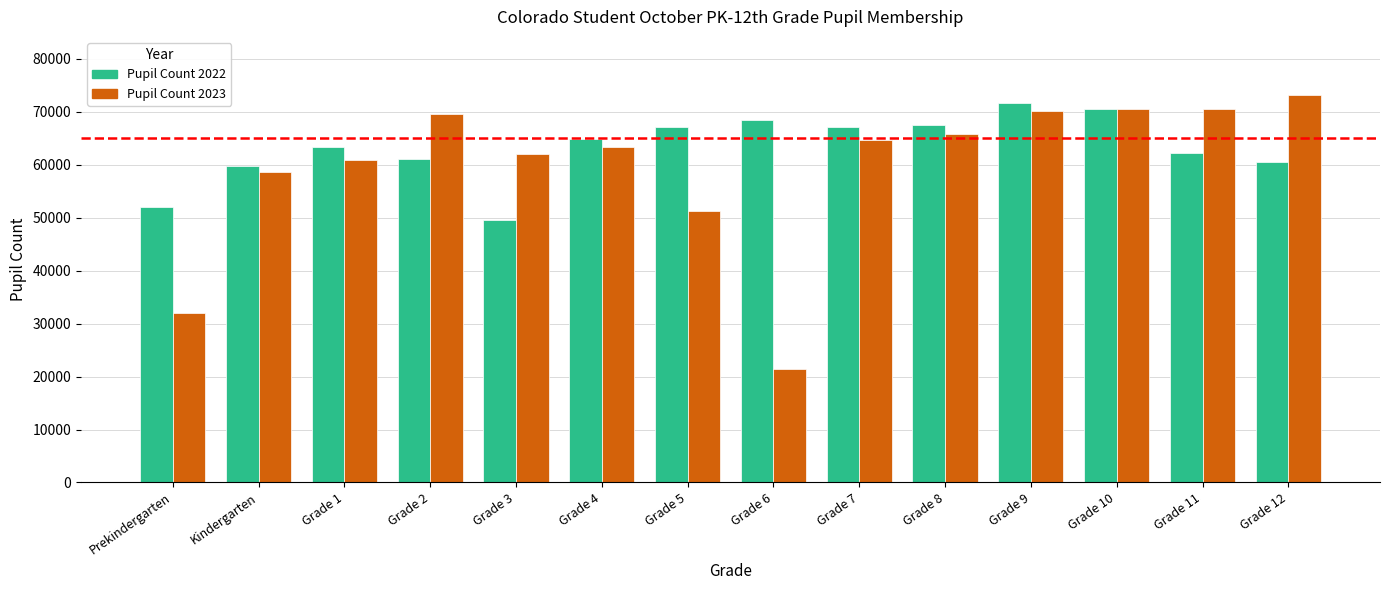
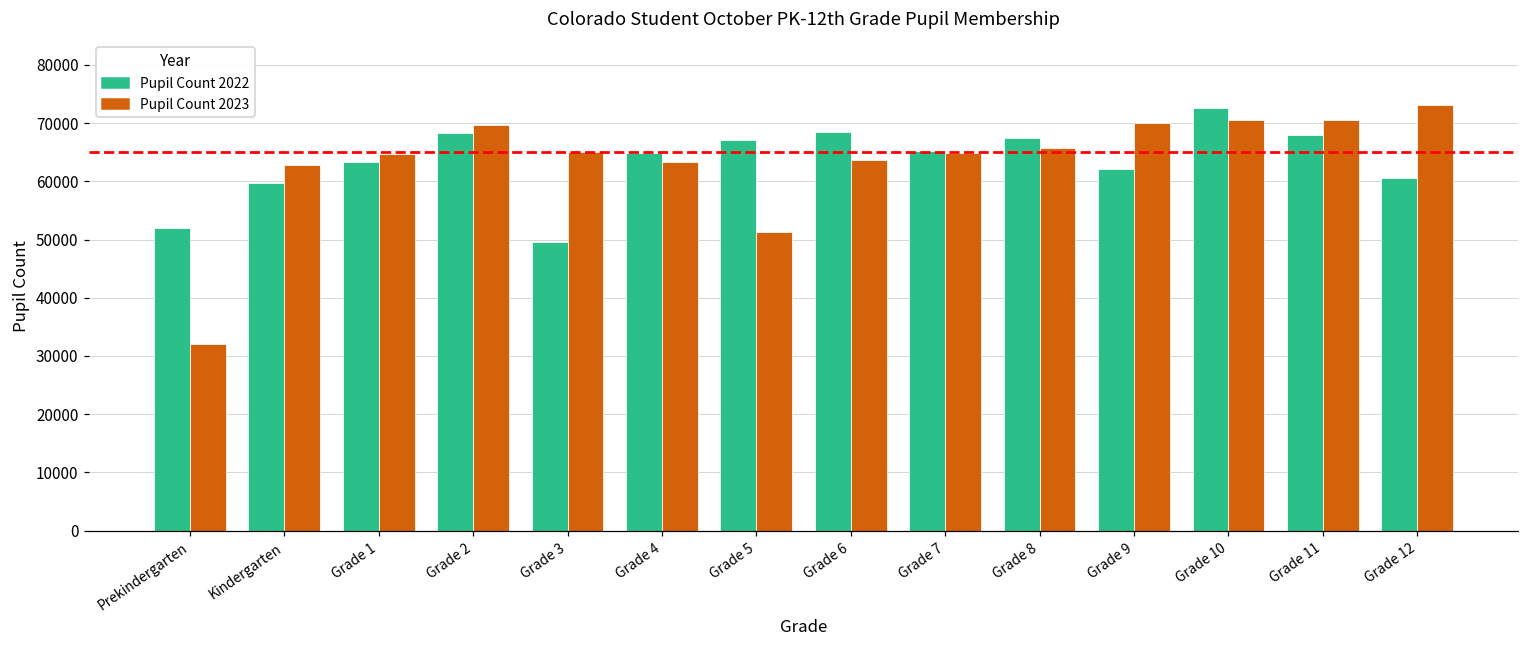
Pupil Count 2023, Kindergarten: 59000 -> 63000
Pupil Count 2023, Grade 1: 61000 -> 65000
Pupil Count 2022, Grade 2: 61000 -> 68000
Pupil Count 2023, Grade 3: 62000 -> 65000
Pupil Count 2023, Grade 6: 21000 -> 64000
Pupil Count 2022, Grade 7: 67000 -> 65000
Pupil Count 2022, Grade 9: 72000 -> 62000
Pupil Count 2022, Grade 10: 71000 -> 73000
Pupil Count 2022, Grade 11: 62000 -> 68000
